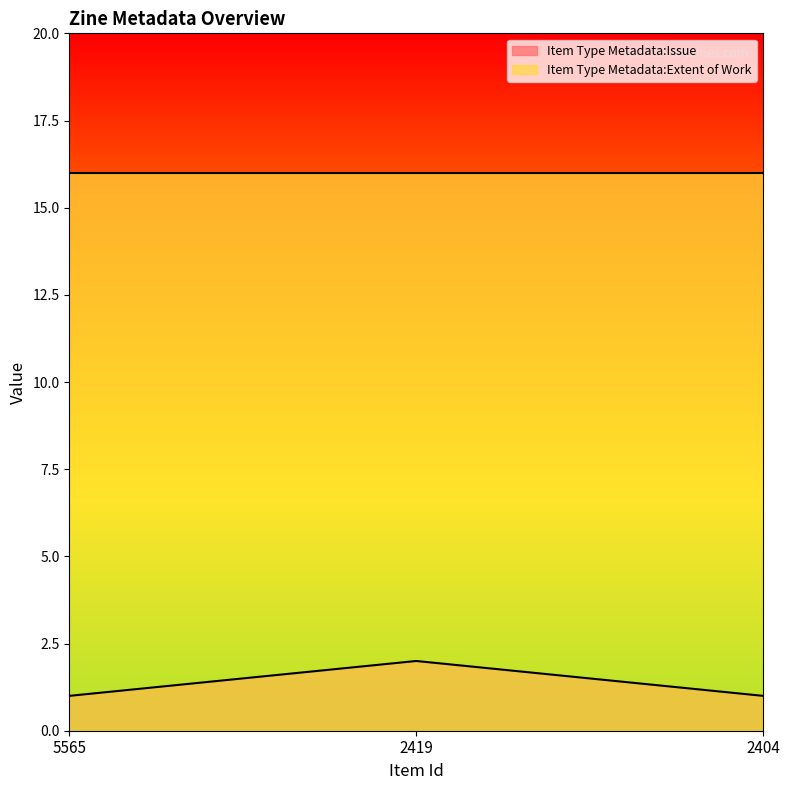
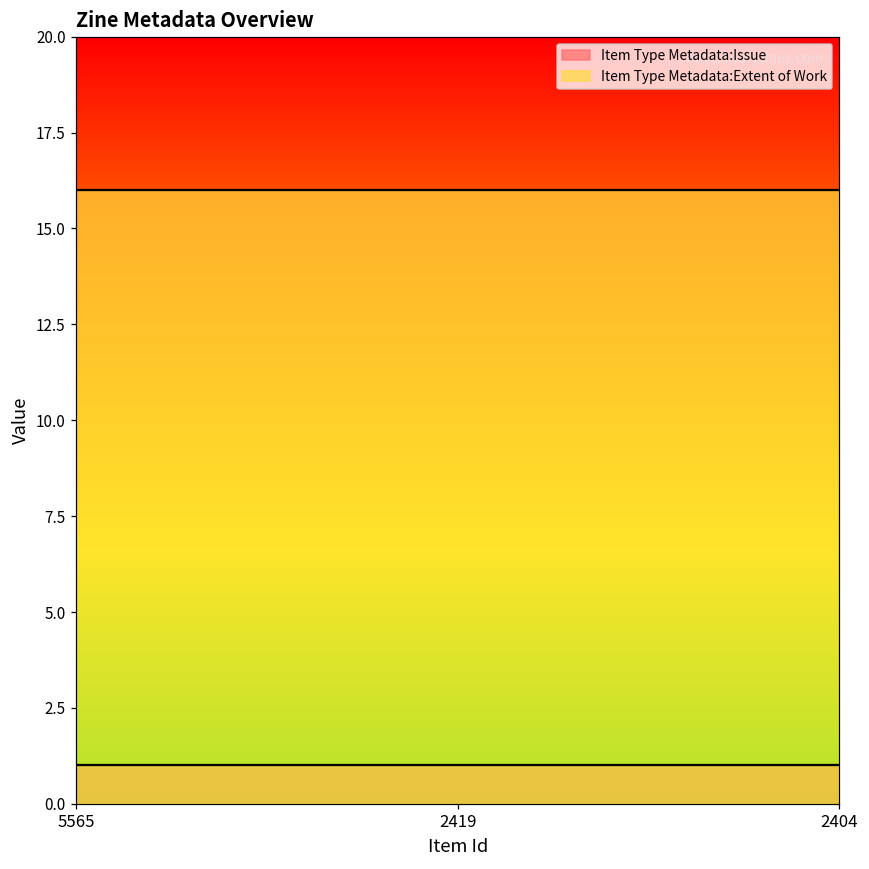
Item Type Metadata:Issue, 2419: 2 -> 1
